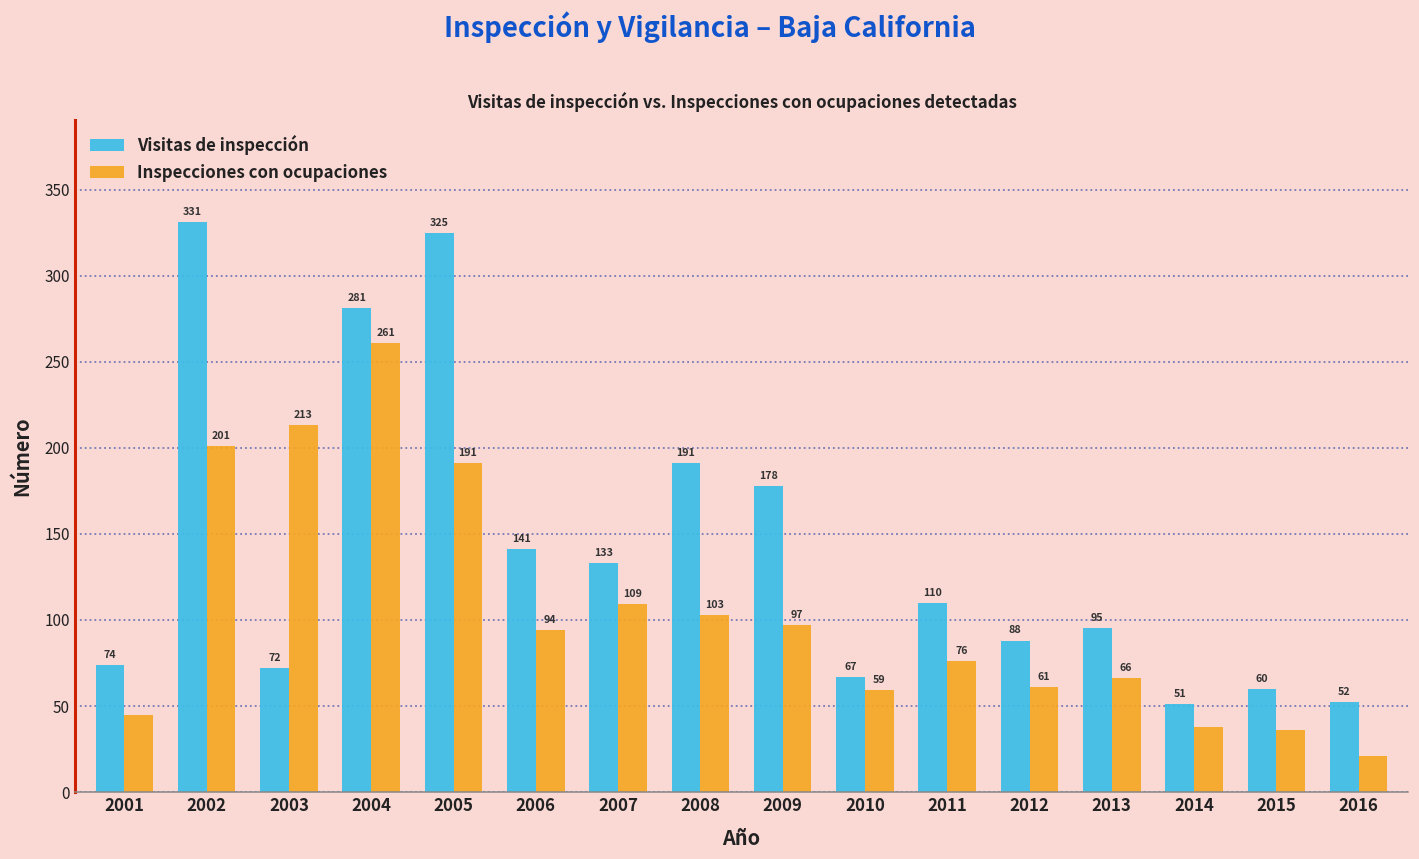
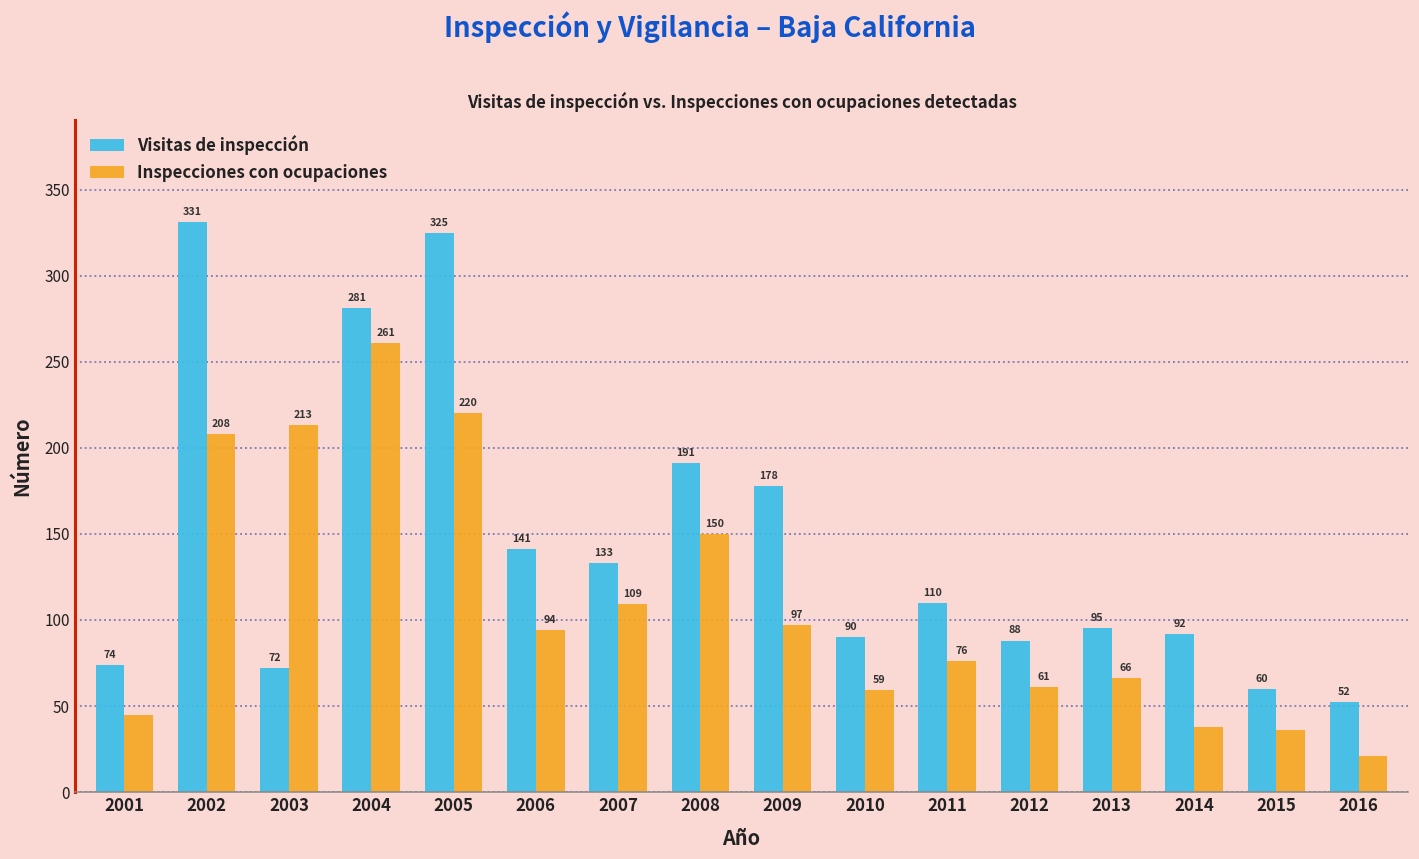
Inspecciones con ocupaciones, 2002: 201 -> 208
Inspecciones con ocupaciones, 2005: 191 -> 220
Inspecciones con ocupaciones, 2008: 103 -> 150
Visitas de inspección, 2010: 67 -> 90
Visitas de inspección, 2014: 51 -> 92
